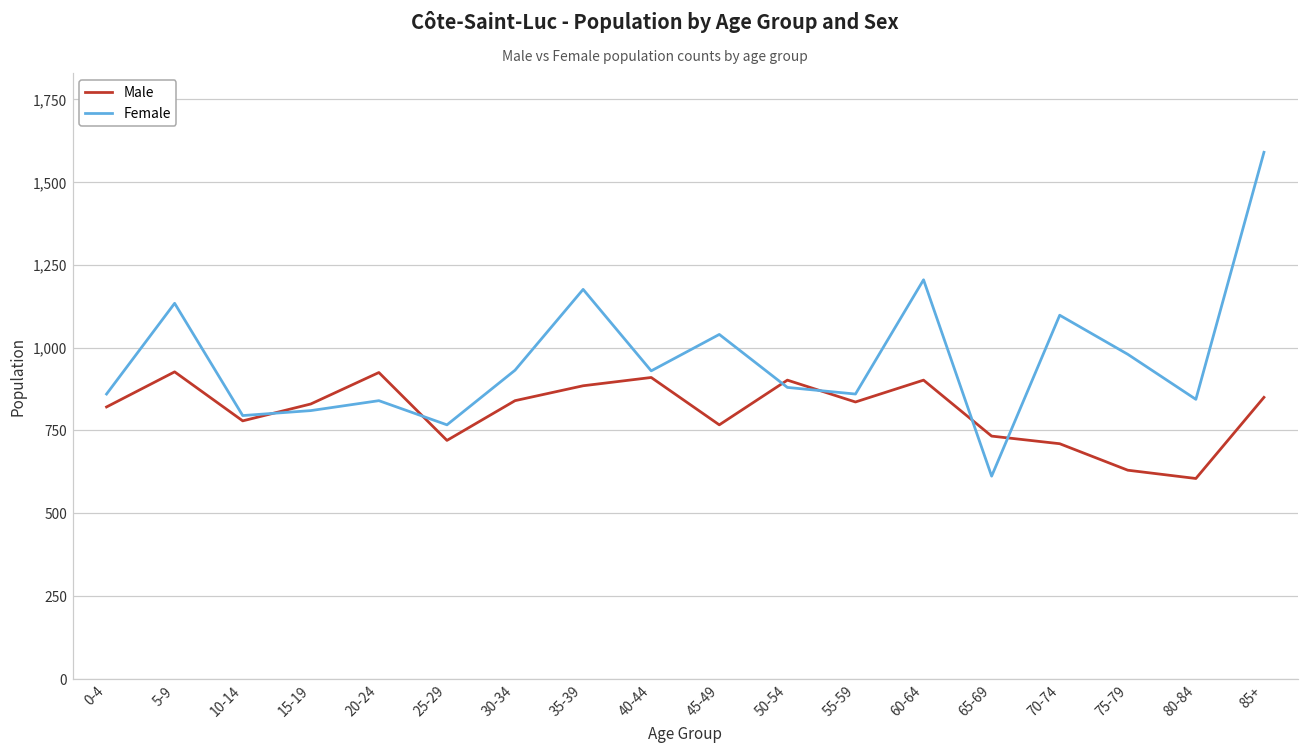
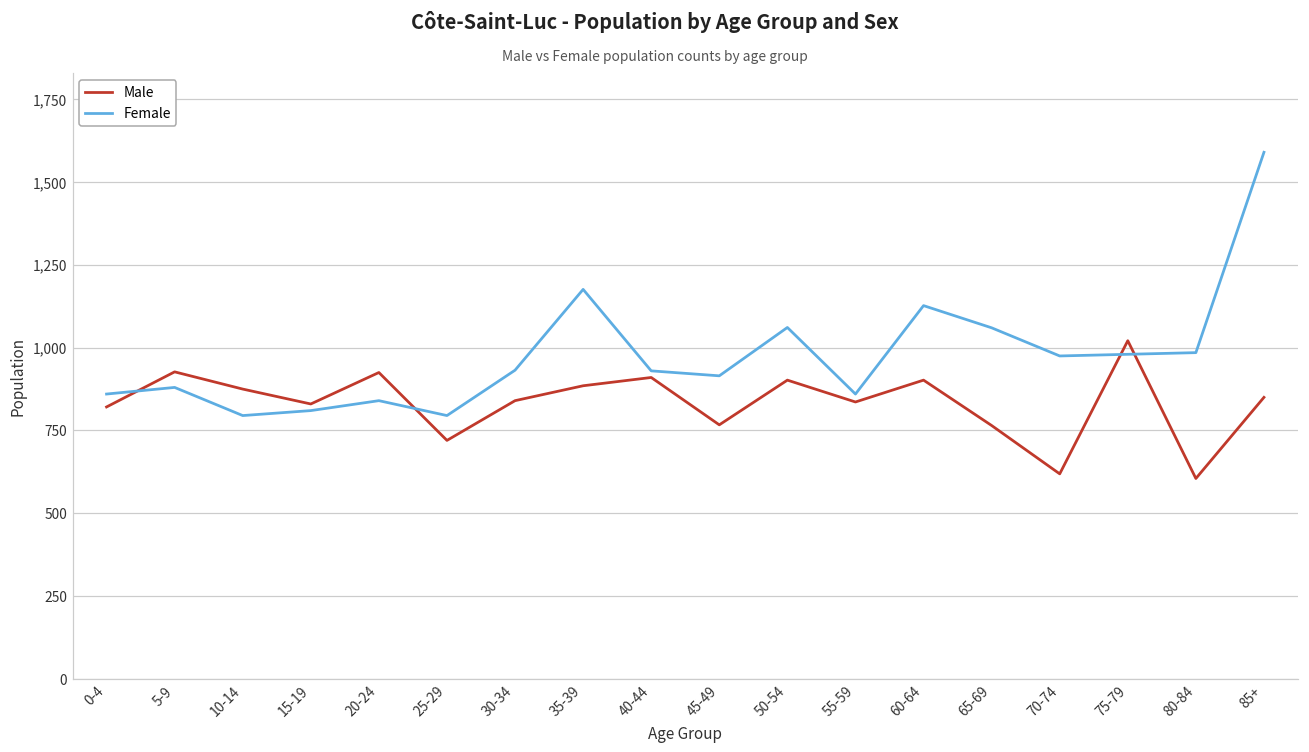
Female, 5-9: 1,130 -> 880
Male, 10-14: 780 -> 880
Female, 25-29: 770 -> 800
Female, 45-49: 1,040 -> 920
Female, 50-54: 880 -> 1,060
Female, 60-64: 1,210 -> 1,130
Male, 65-69: 730 -> 770
Female, 65-69: 610 -> 1,060
Male, 70-74: 710 -> 620
Female, 70-74: 1,100 -> 980
Male, 75-79: 630 -> 1,020
Female, 80-84: 840 -> 990
